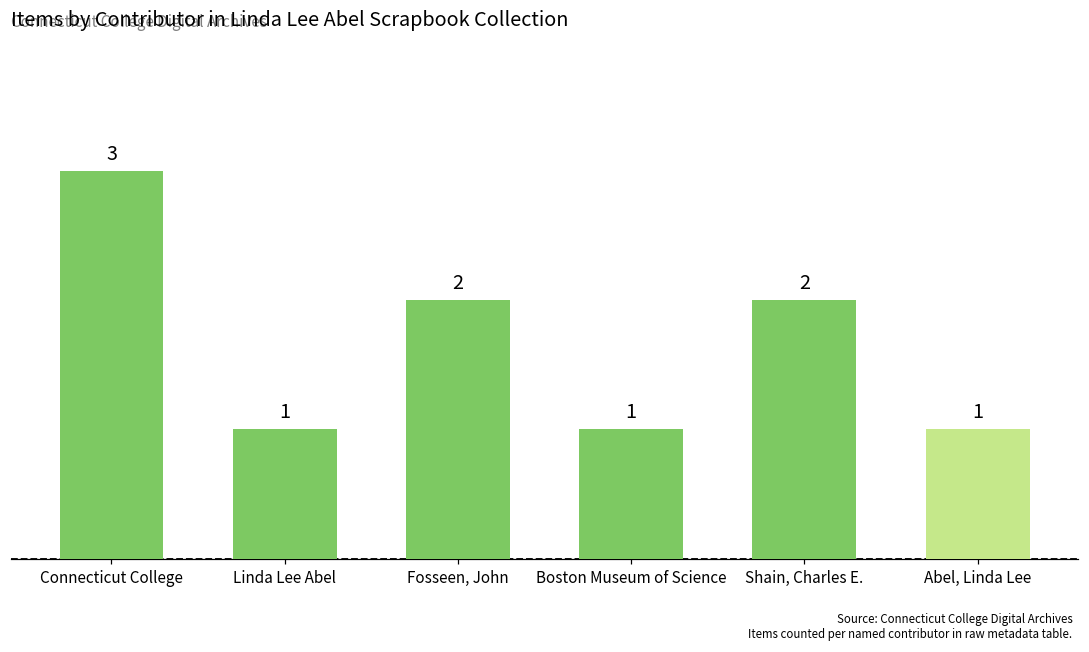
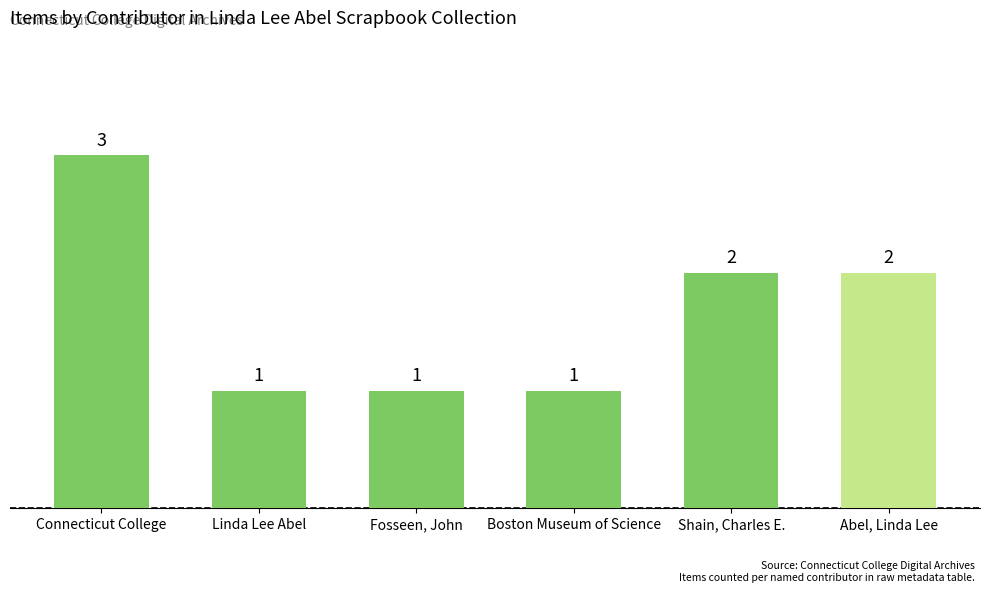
Fosseen, John: 2 -> 1
Abel, Linda Lee: 1 -> 2
